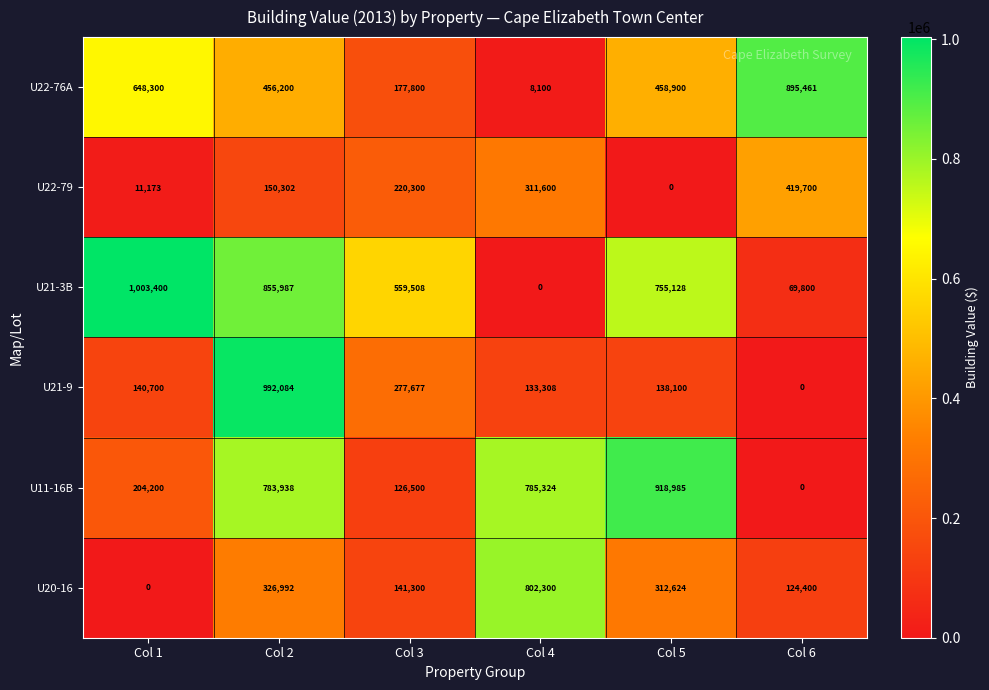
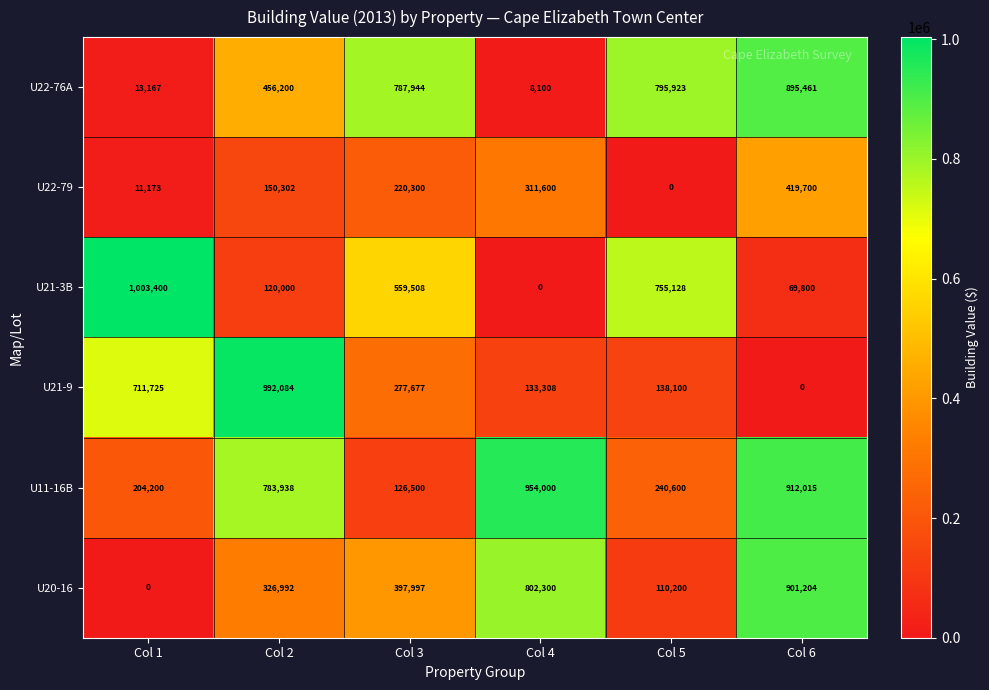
U22-76A, Col 1: 648,300 -> 13,167
U22-76A, Col 3: 177,800 -> 787,944
U22-76A, Col 5: 458,900 -> 795,923
U21-3B, Col 2: 855,987 -> 120,000
U21-9, Col 1: 140,700 -> 711,725
U11-16B, Col 4: 785,324 -> 954,000
U11-16B, Col 5: 918,985 -> 240,600
U11-16B, Col 6: 0 -> 912,015
U20-16, Col 3: 141,300 -> 397,997
U20-16, Col 5: 312,624 -> 110,200
U20-16, Col 6: 124,400 -> 901,204
